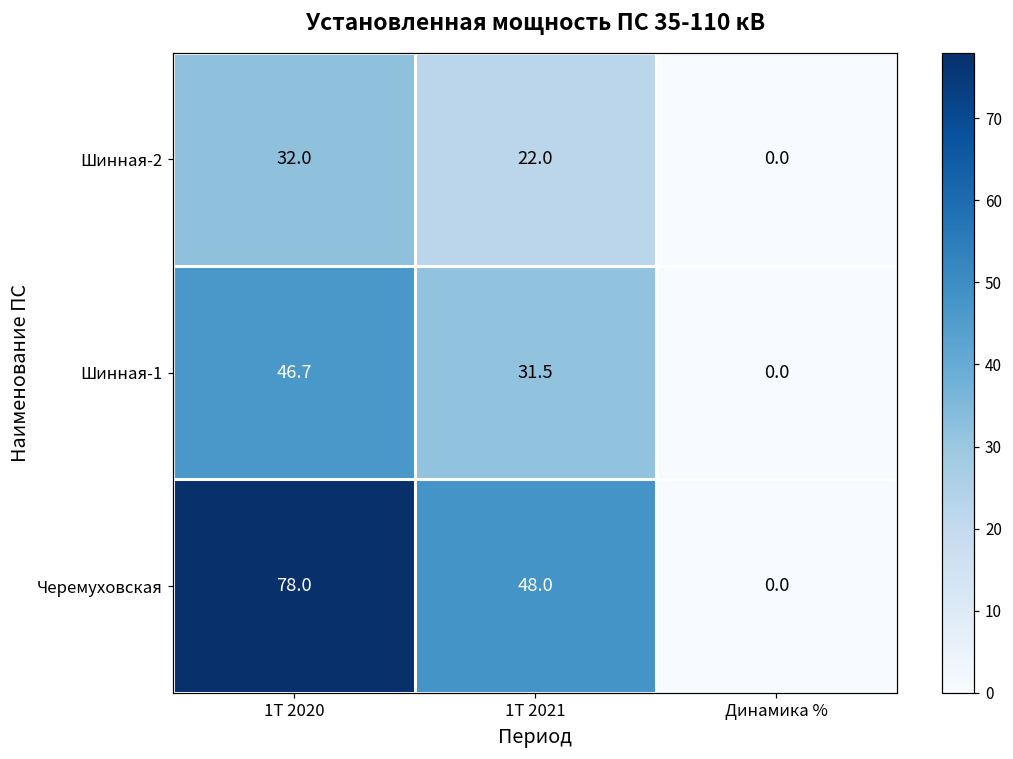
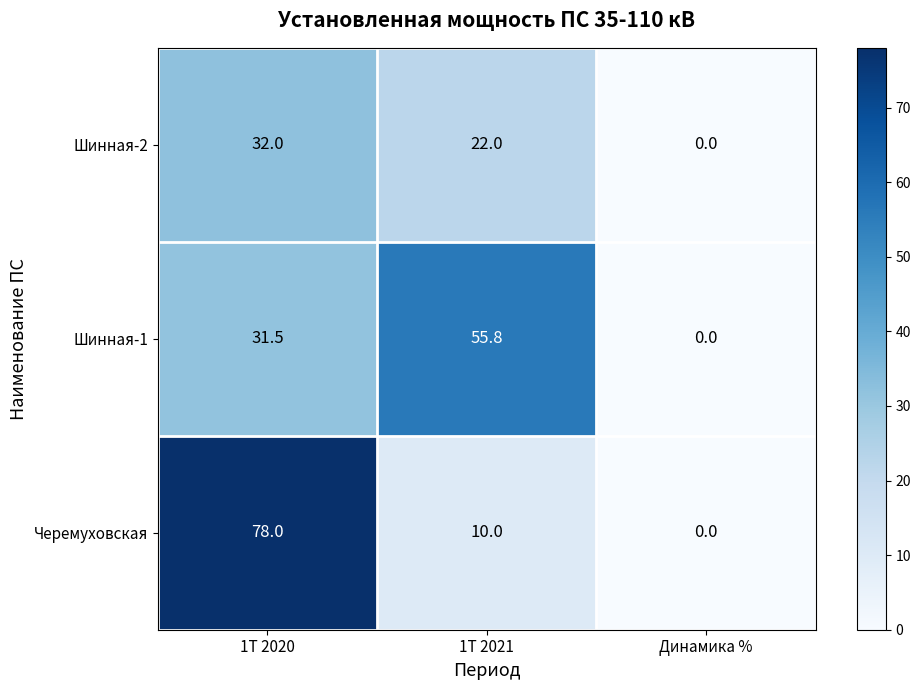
Шинная-1, 1T 2020: 46.7 -> 31.5
Шинная-1, 1T 2021: 31.5 -> 55.8
Черемуховская, 1T 2021: 48.0 -> 10.0
